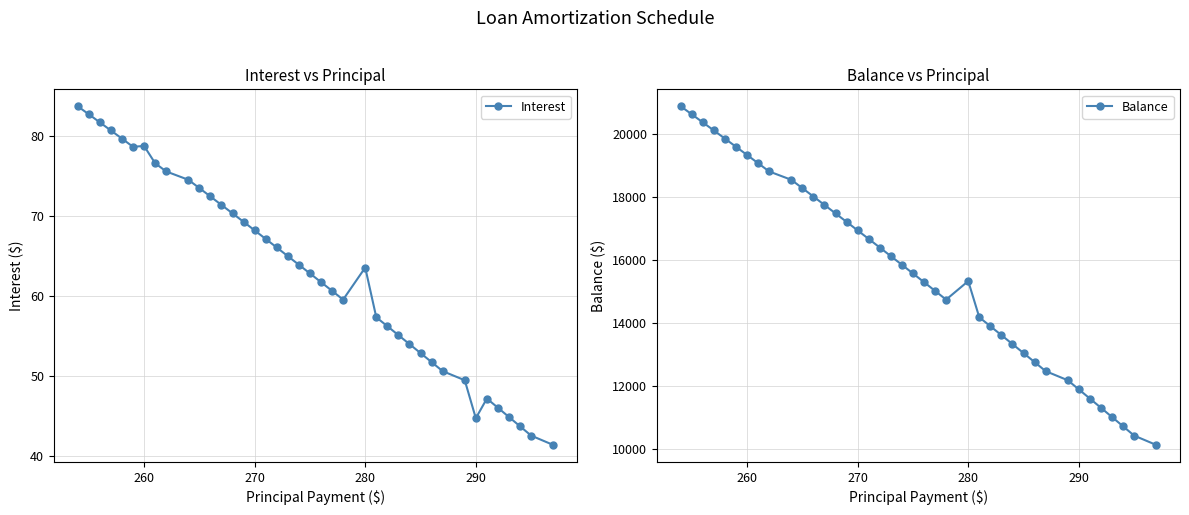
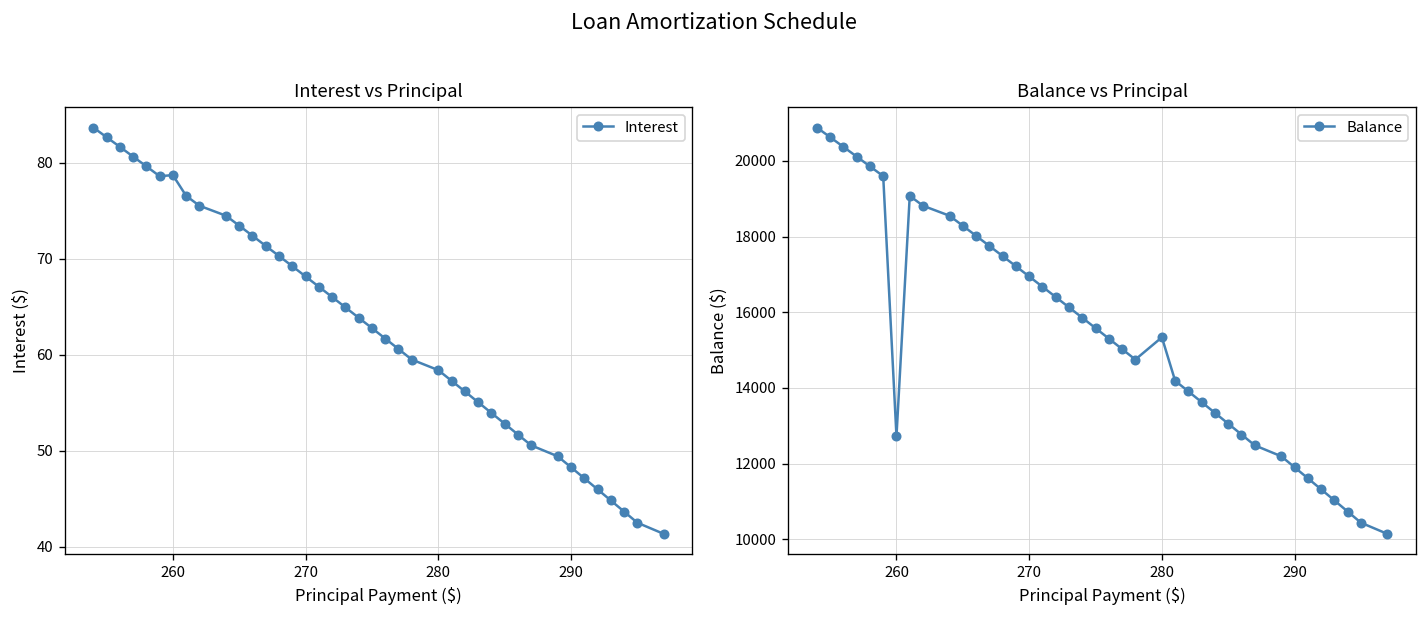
Interest vs Principal, 280: 64 -> 58
Interest vs Principal, 290: 45 -> 48
Balance vs Principal, 260: 19300 -> 12700
